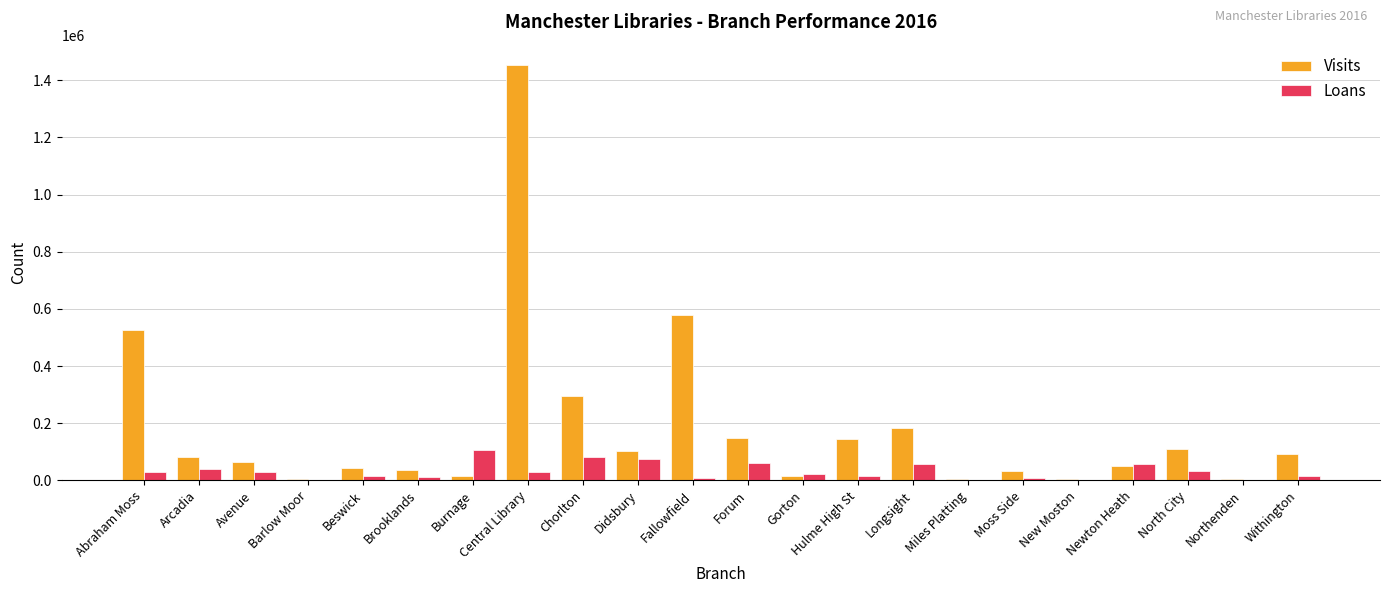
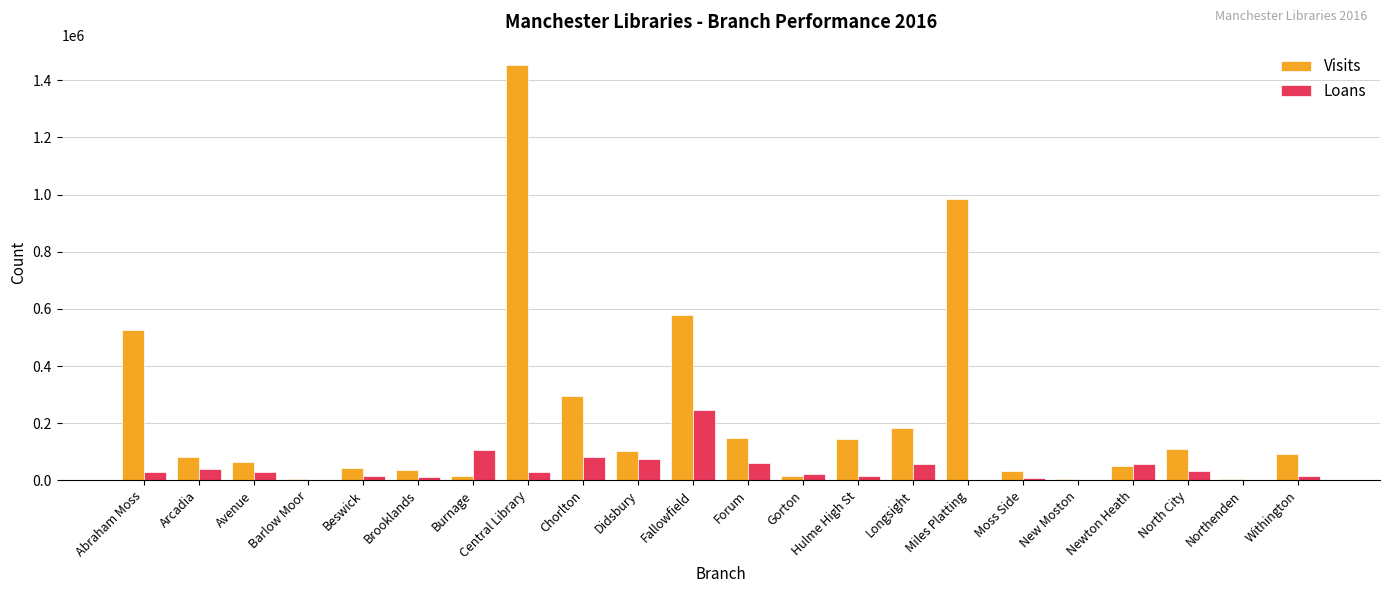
Loans, Fallowfield: 10000 -> 250000
Visits, Miles Platting: 0 -> 980000
